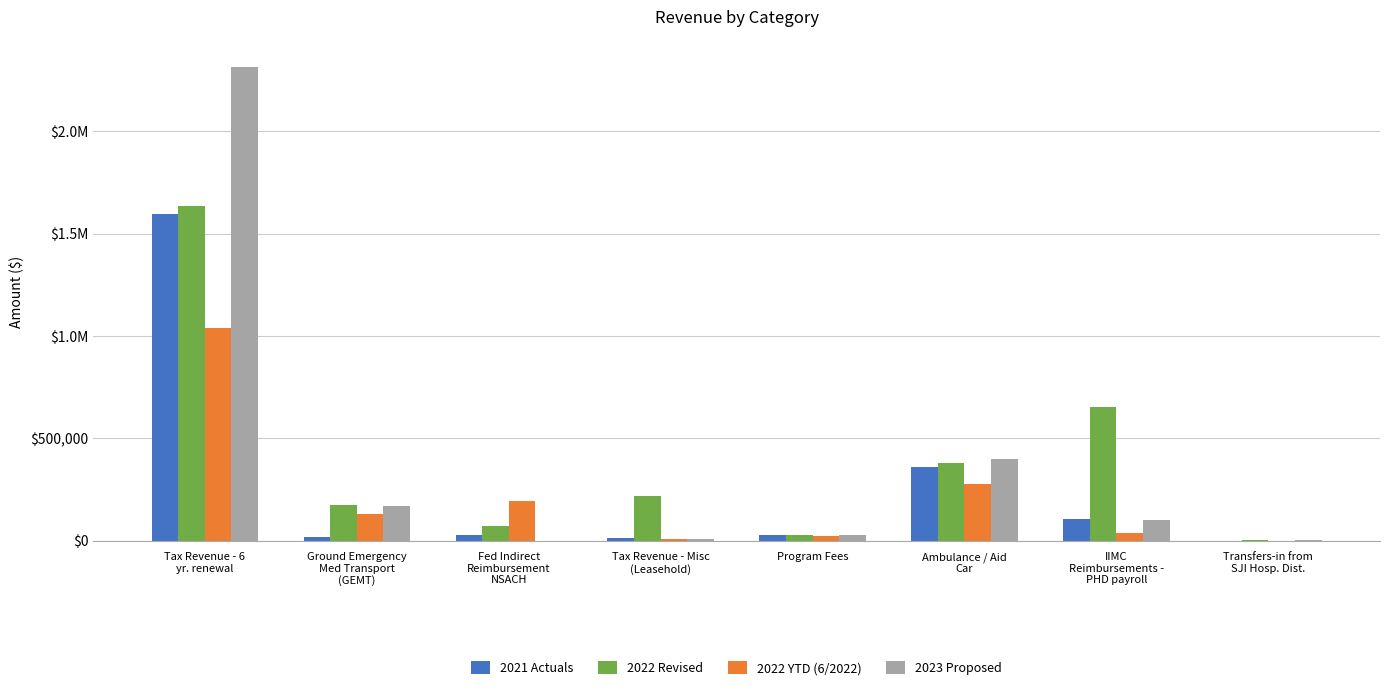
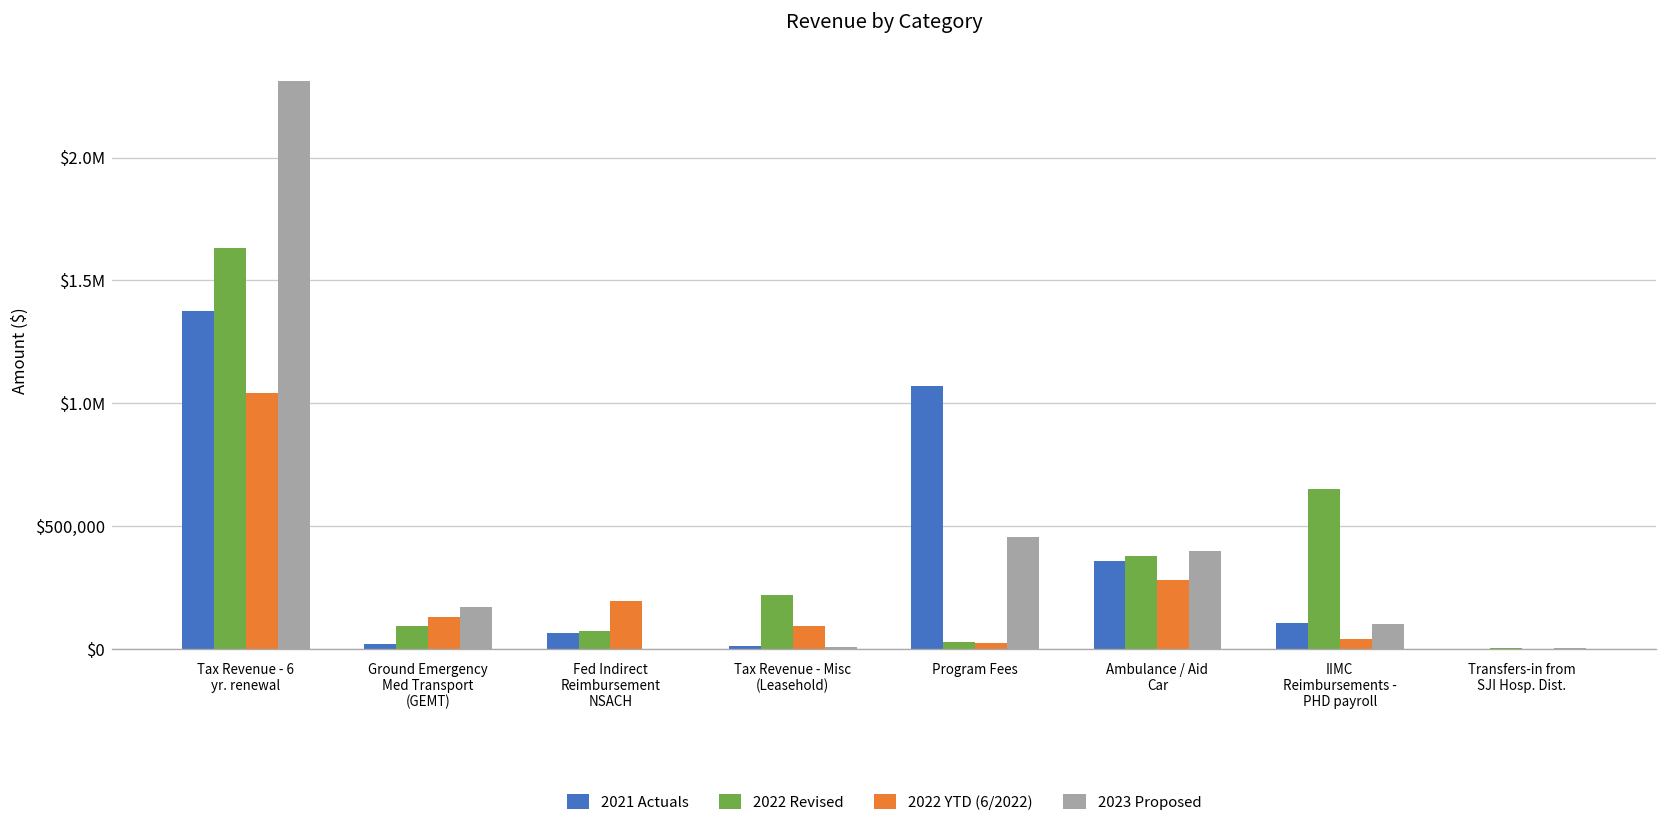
2021 Actuals, Tax Revenue - 6 yr. renewal: $1,600,000 -> $1,380,000
2022 Revised, Ground Emergency Med Transport (GEMT): $180,000 -> $90,000
2021 Actuals, Fed Indirect Reimbursement NSACH: $30,000 -> $70,000
2022 YTD (6/2022), Tax Revenue - Misc (Leasehold): $10,000 -> $90,000
2021 Actuals, Program Fees: $30,000 -> $1,070,000
2023 Proposed, Program Fees: $30,000 -> $460,000
